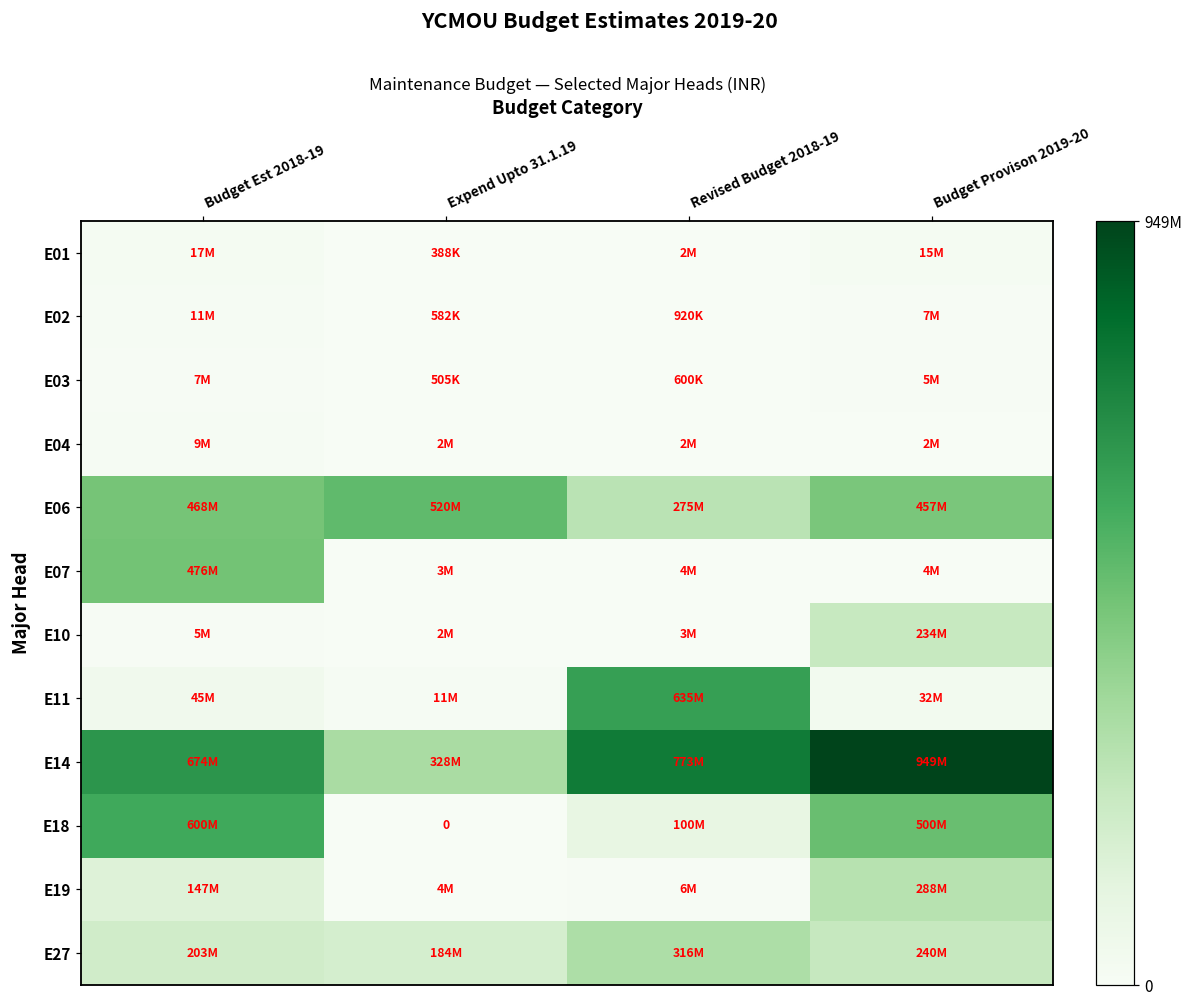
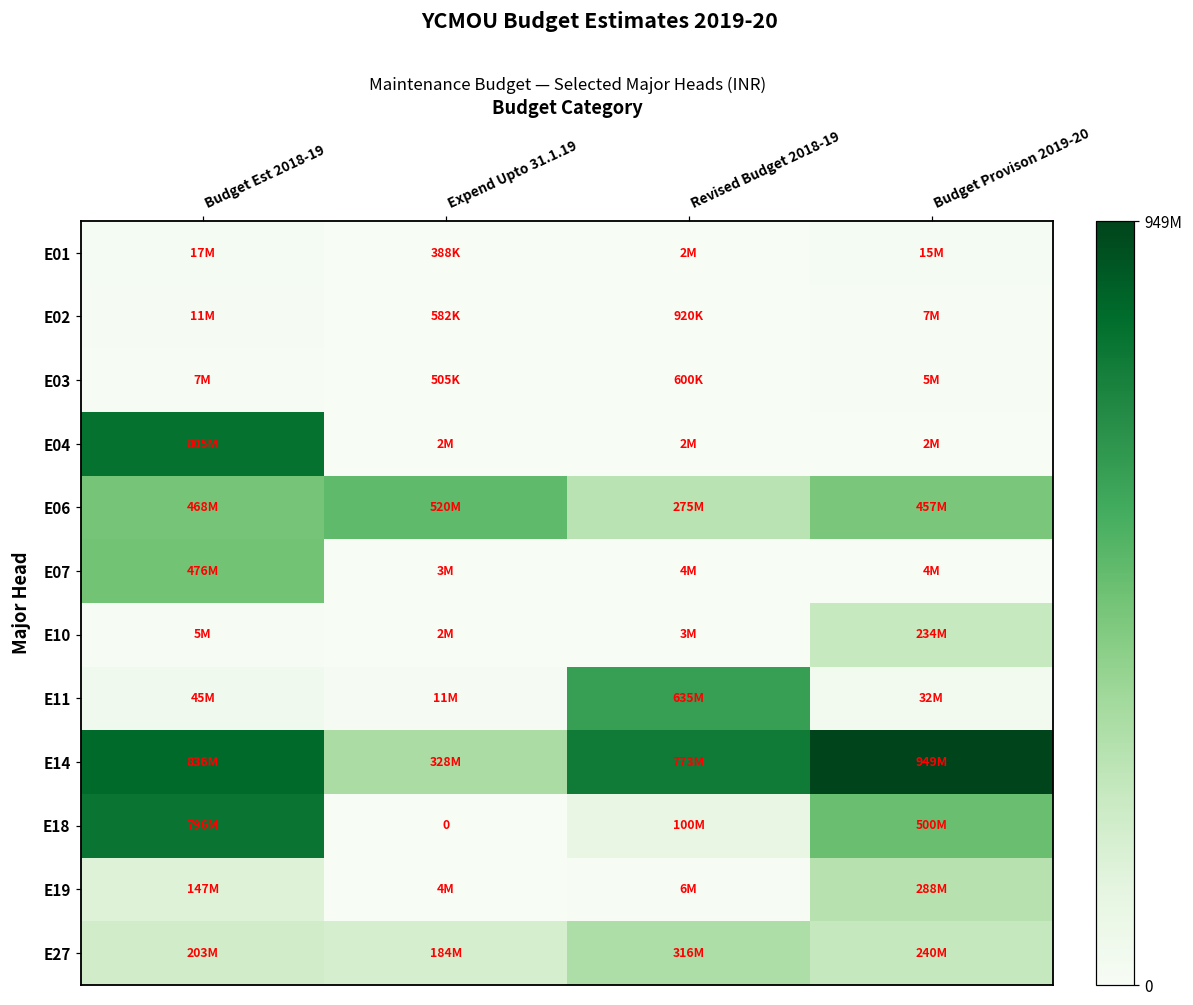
E04, Budget Est 2018-19: 9M -> 805M
E14, Budget Est 2018-19: 674M -> 836M
E18, Budget Est 2018-19: 600M -> 796M
